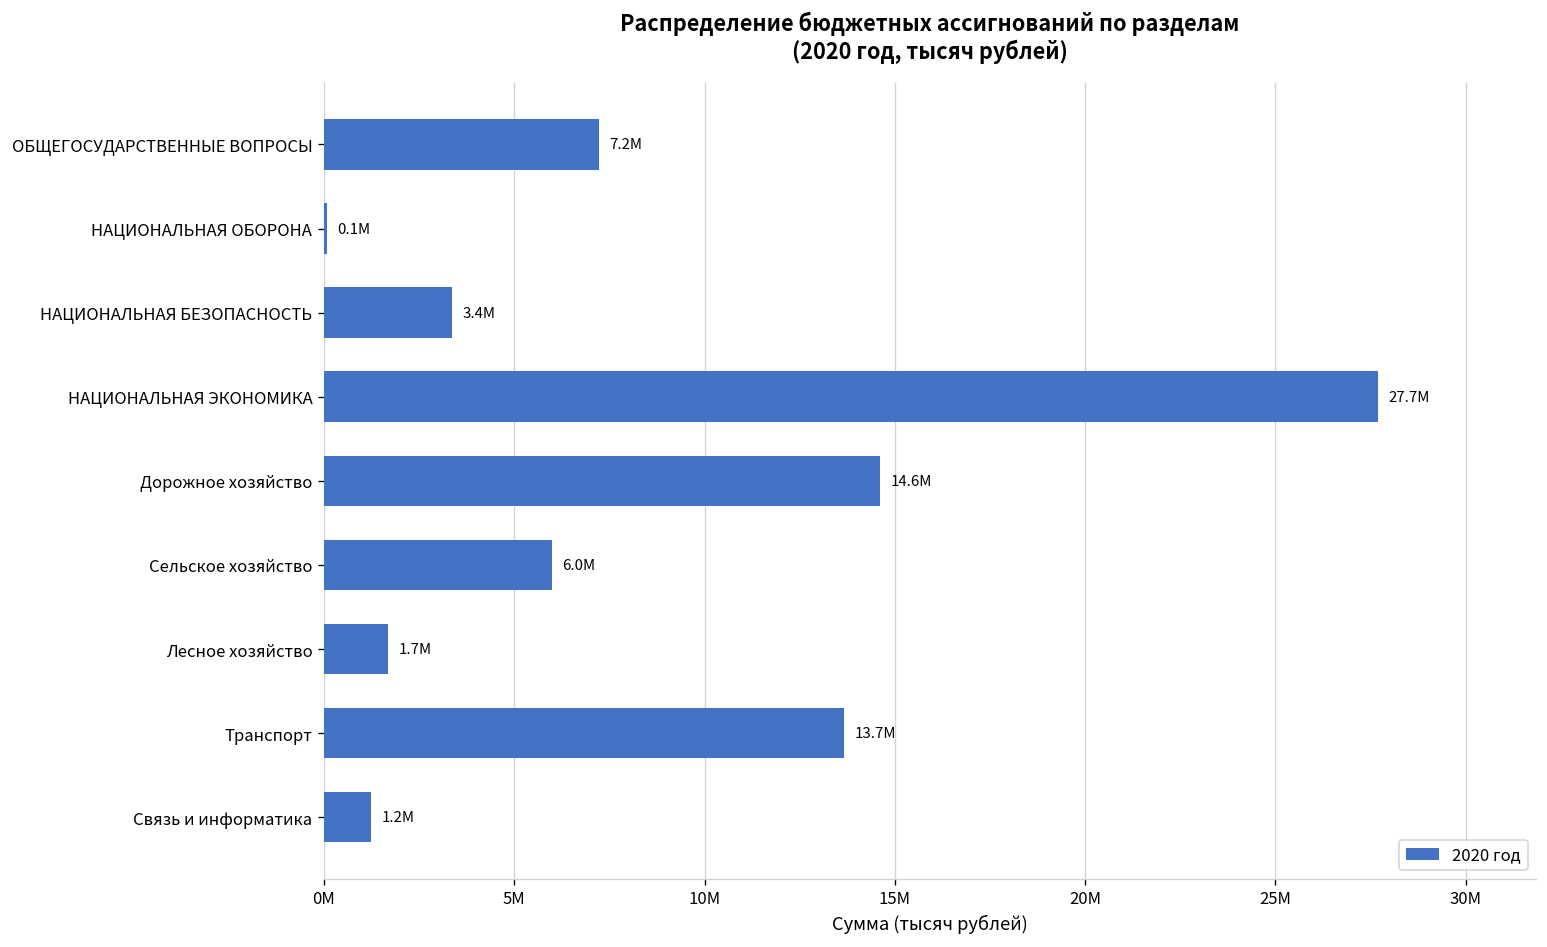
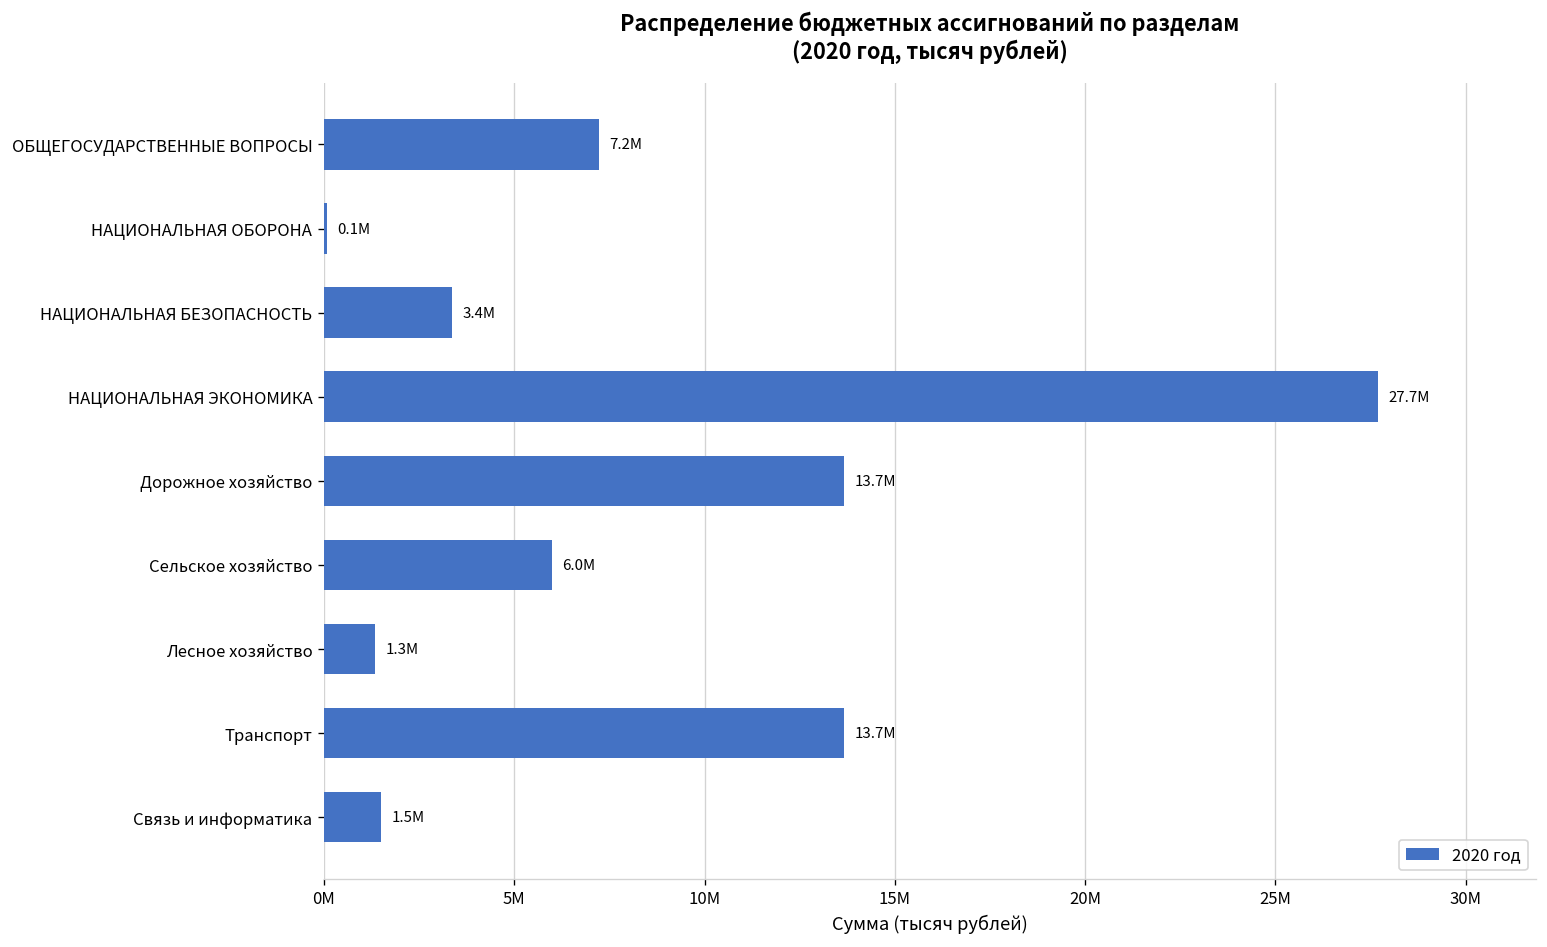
Дорожное хозяйство: 14.6M -> 13.7M
Лесное хозяйство: 1.7M -> 1.3M
Связь и информатика: 1.2M -> 1.5M
